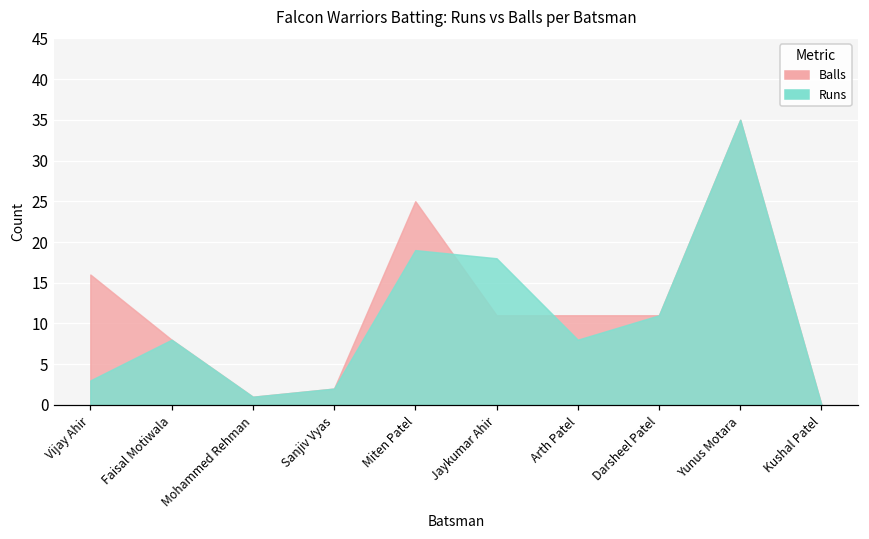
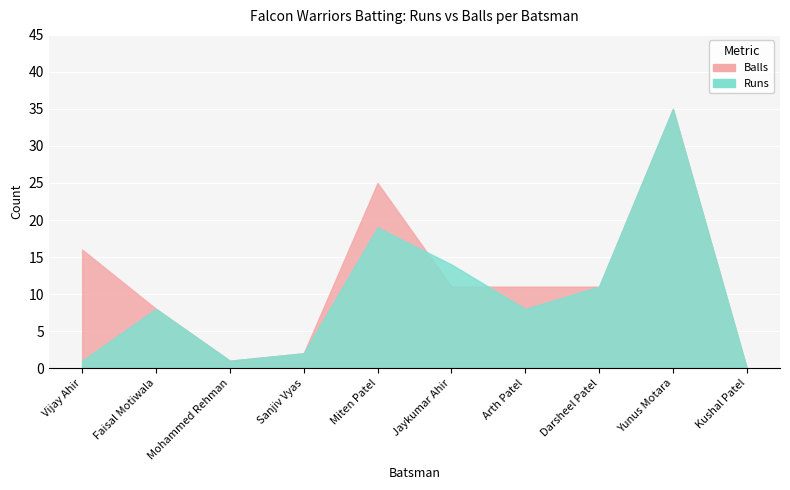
Runs, Vijay Ahir: 3 -> 1
Runs, Jaykumar Ahir: 18 -> 14
